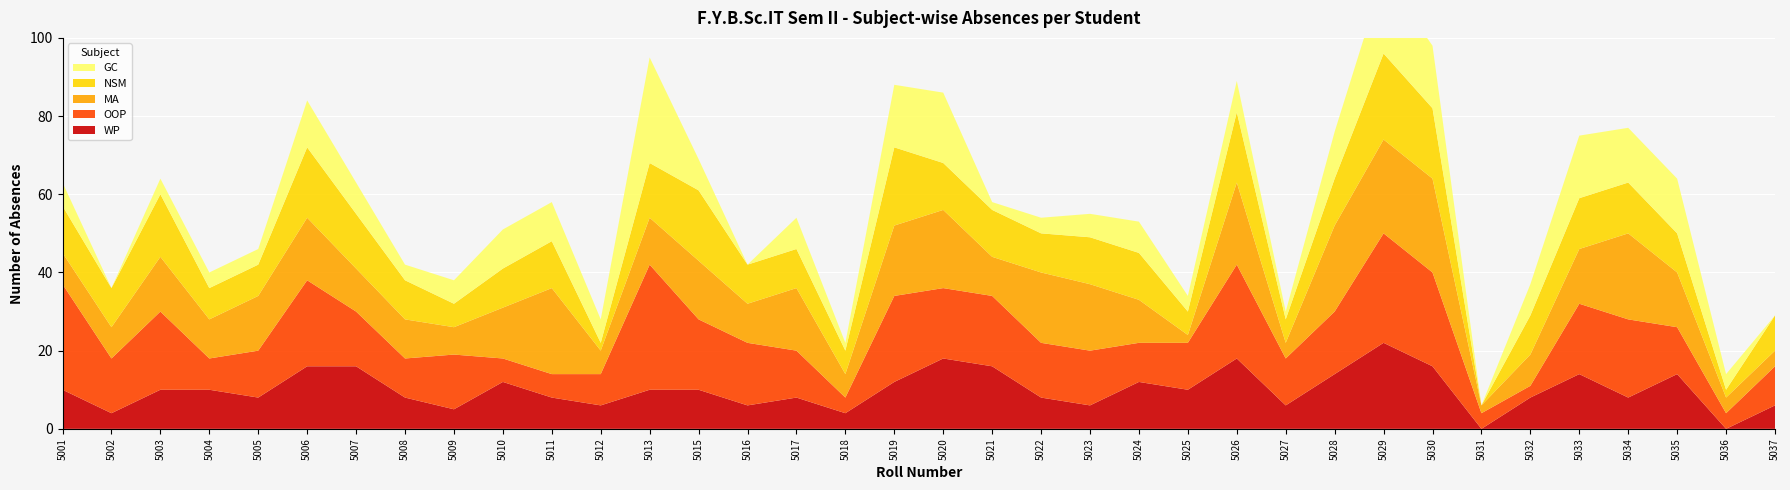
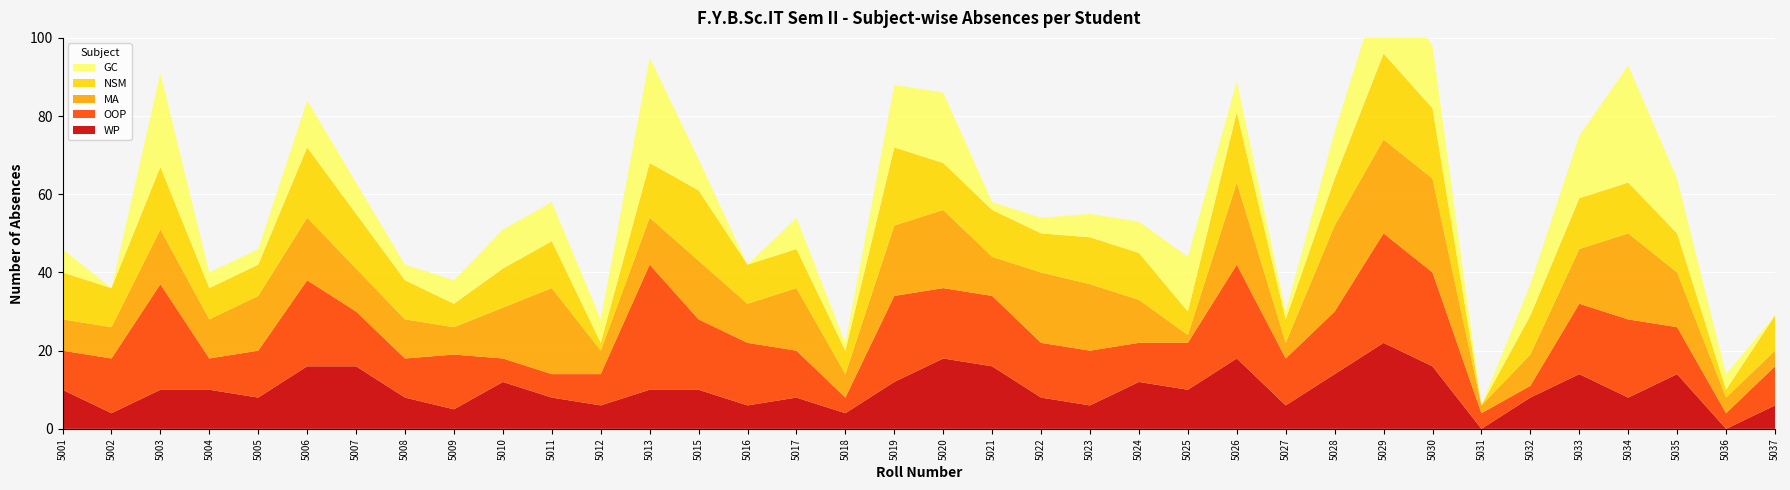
OOP, 5001: 27 -> 10
OOP, 5003: 20 -> 27
GC, 5003: 4 -> 24
GC, 5025: 4 -> 14
GC, 5034: 14 -> 30
